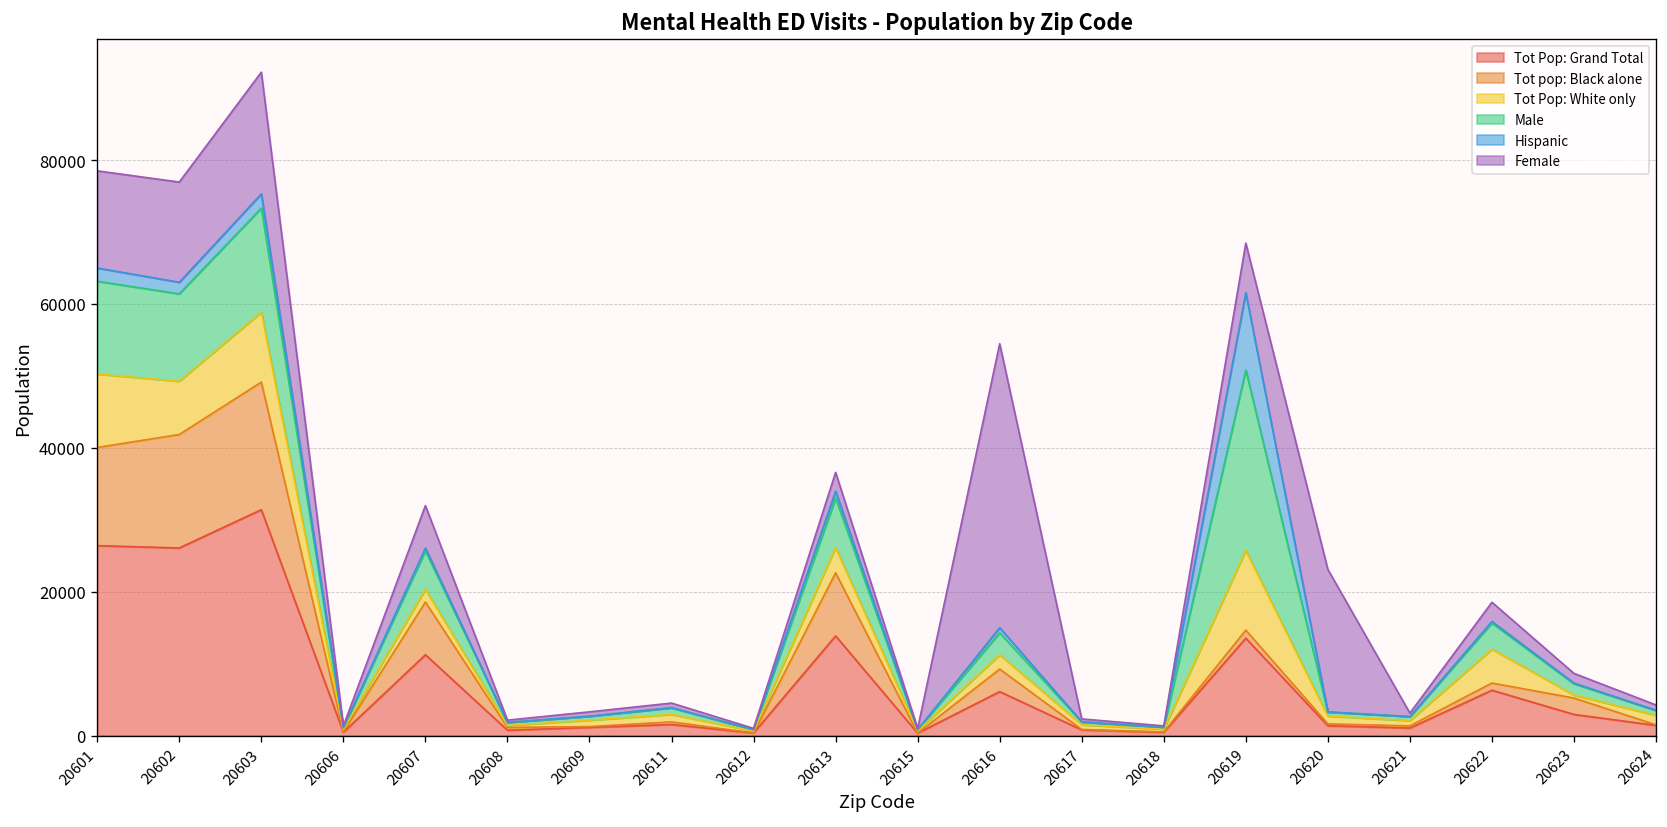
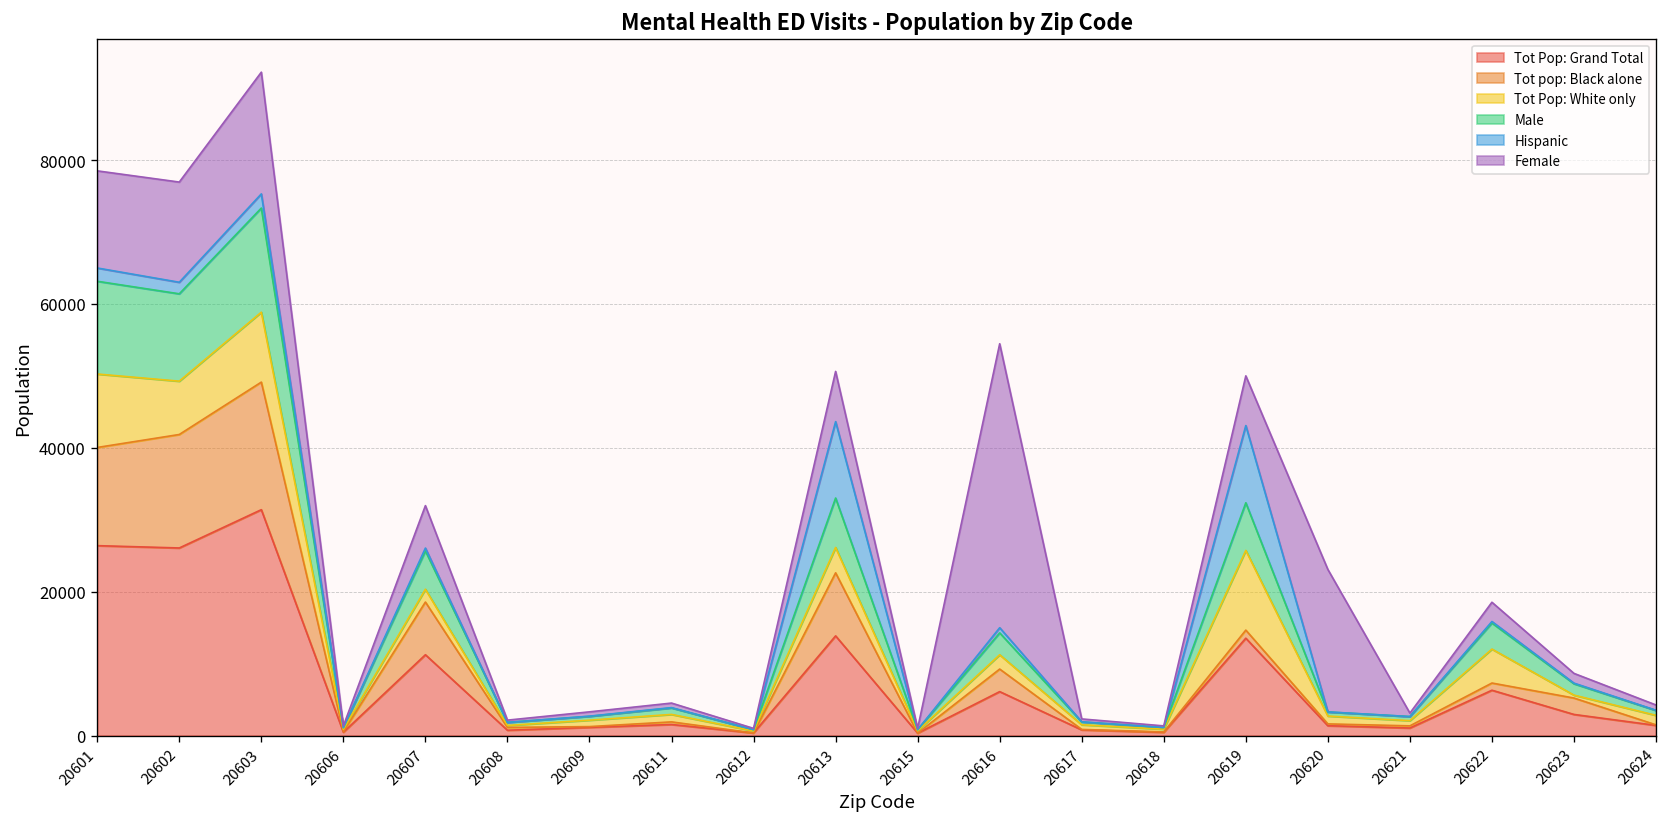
Hispanic, 20613: 1000 -> 11000
Female, 20613: 3000 -> 7000
Male, 20619: 25000 -> 7000
